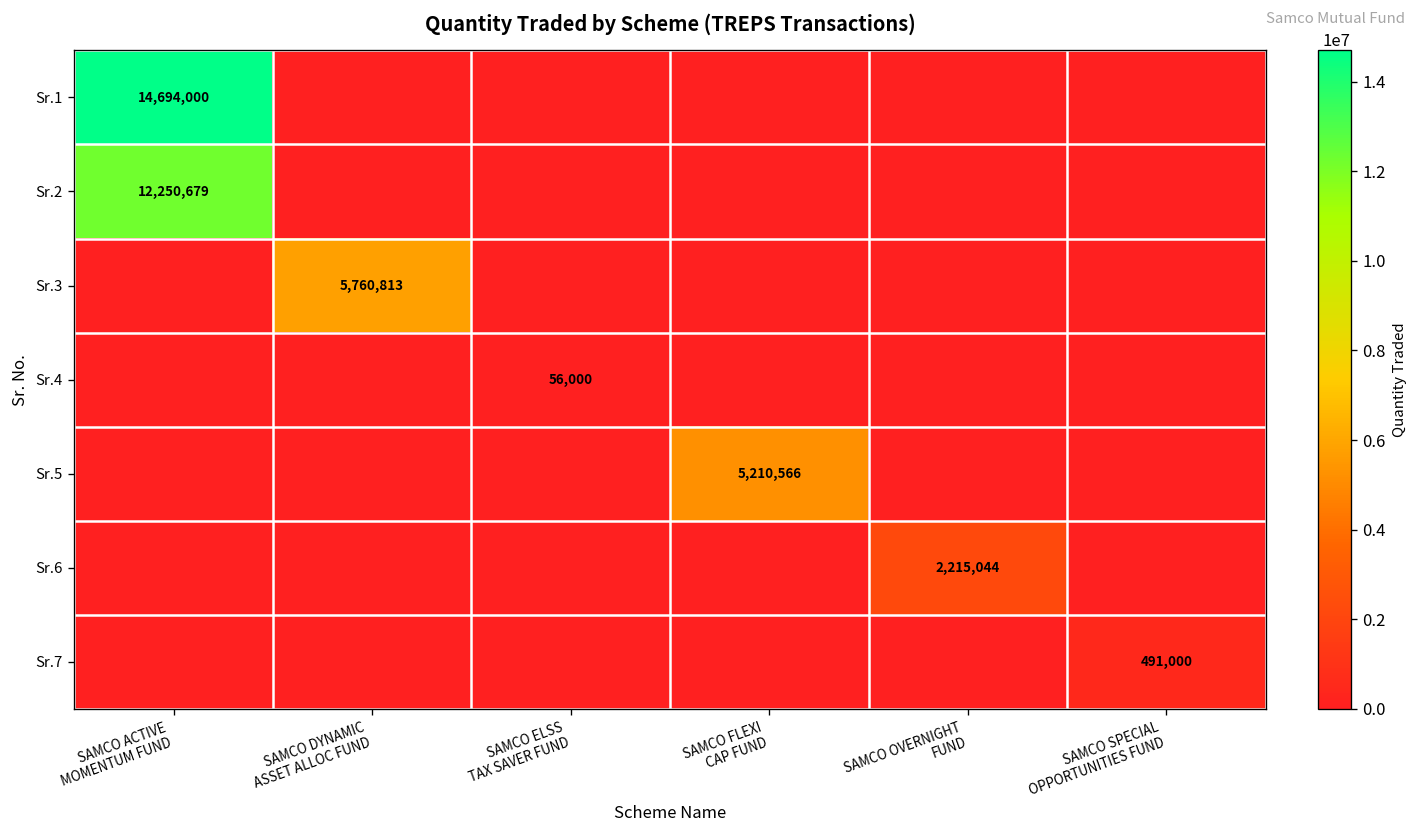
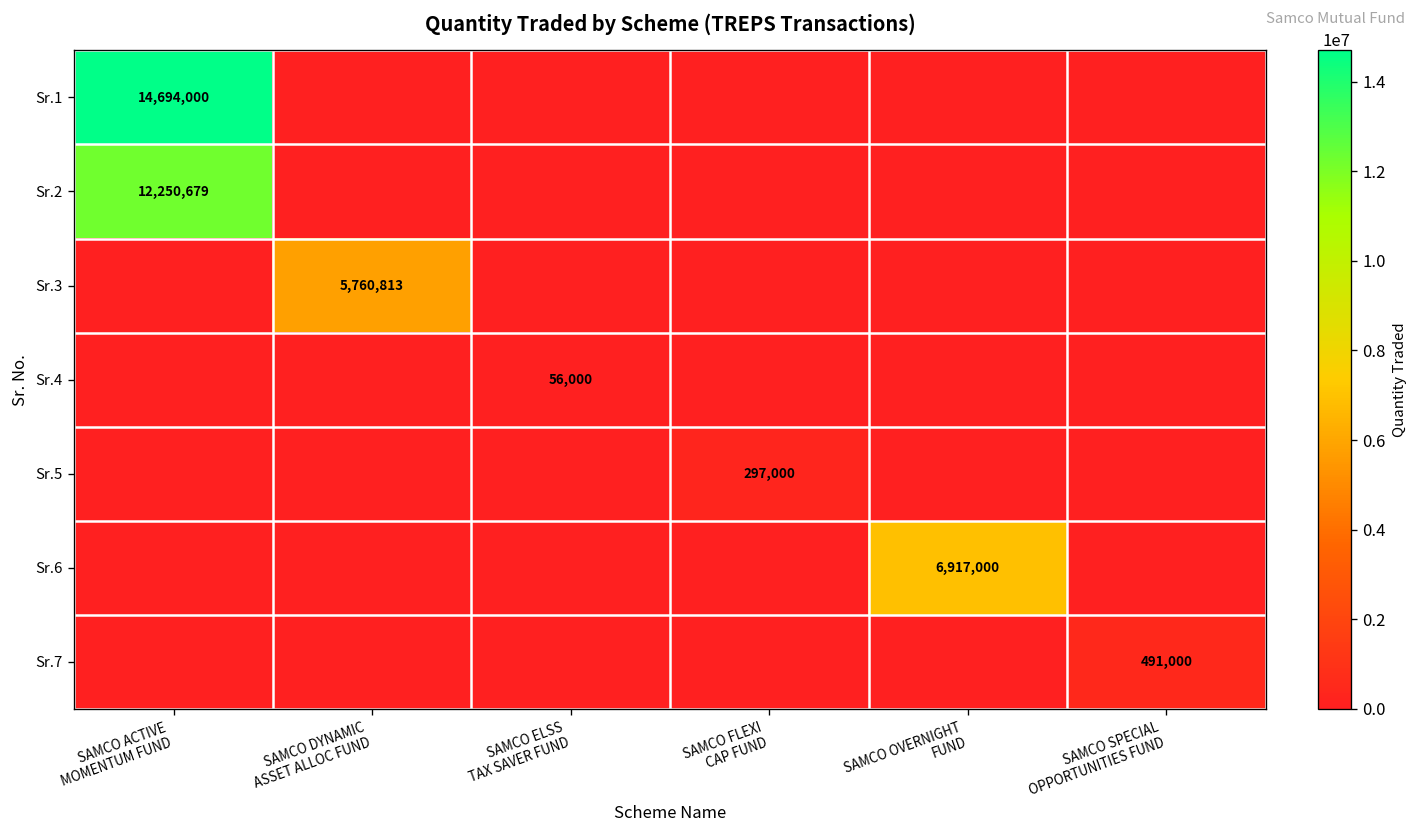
Sr.5, SAMCO FLEXI CAP FUND: 5,210,566 -> 297,000
Sr.6, SAMCO OVERNIGHT FUND: 2,215,044 -> 6,917,000
